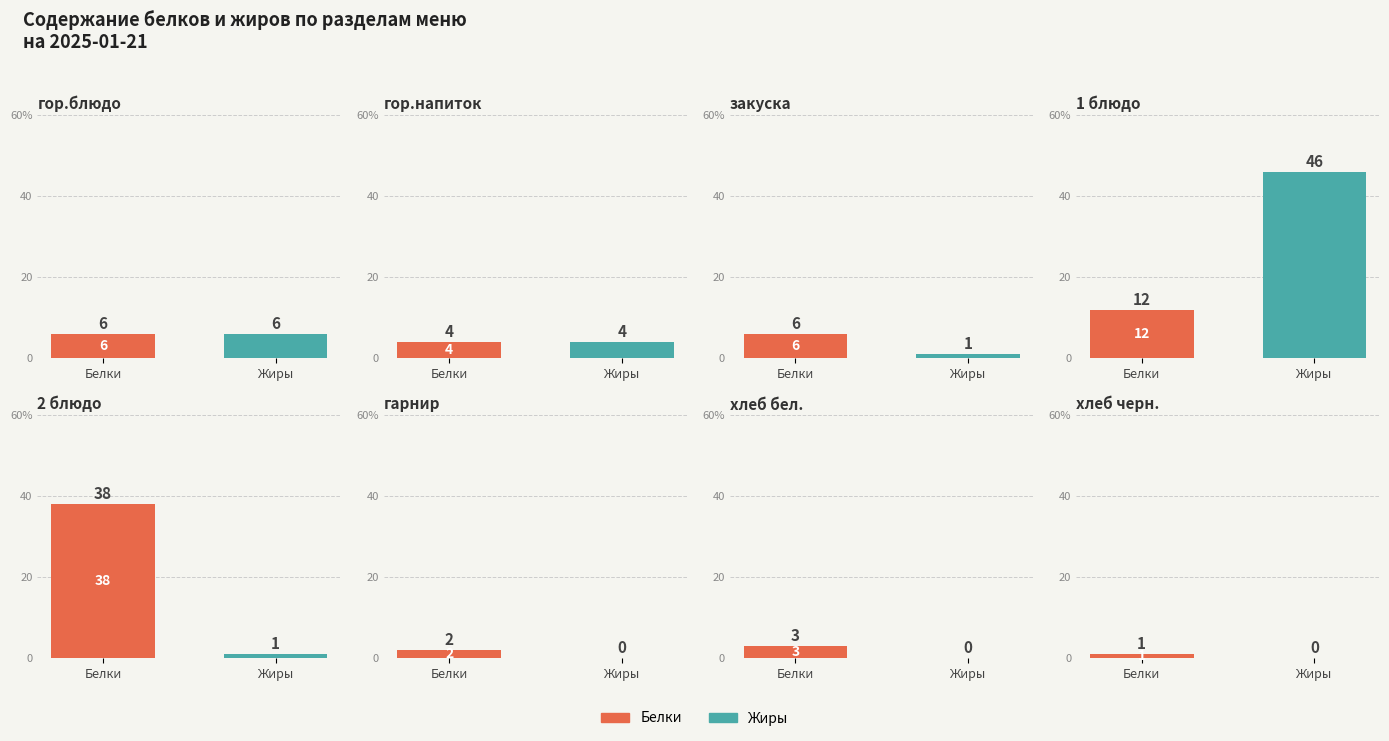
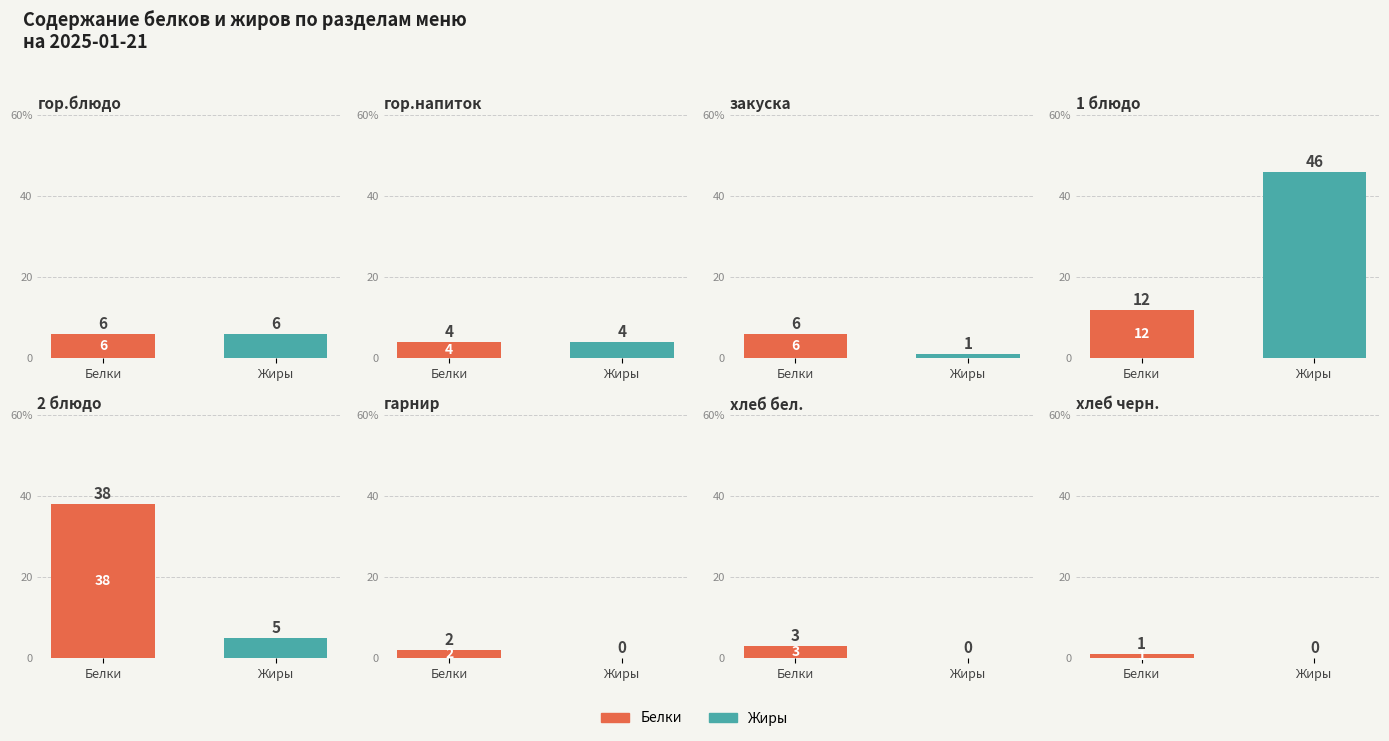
2 блюдо, Жиры: 1 -> 5
